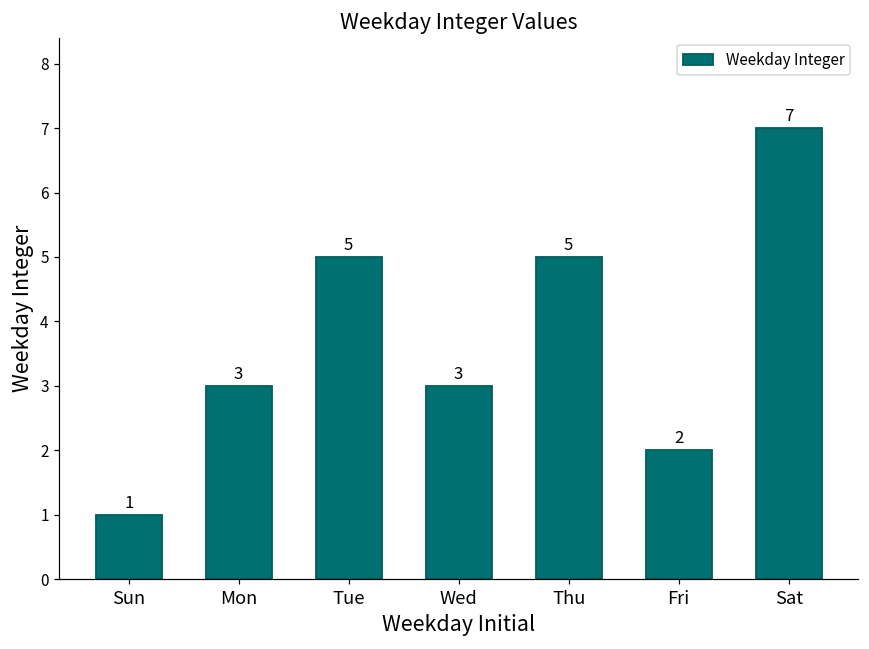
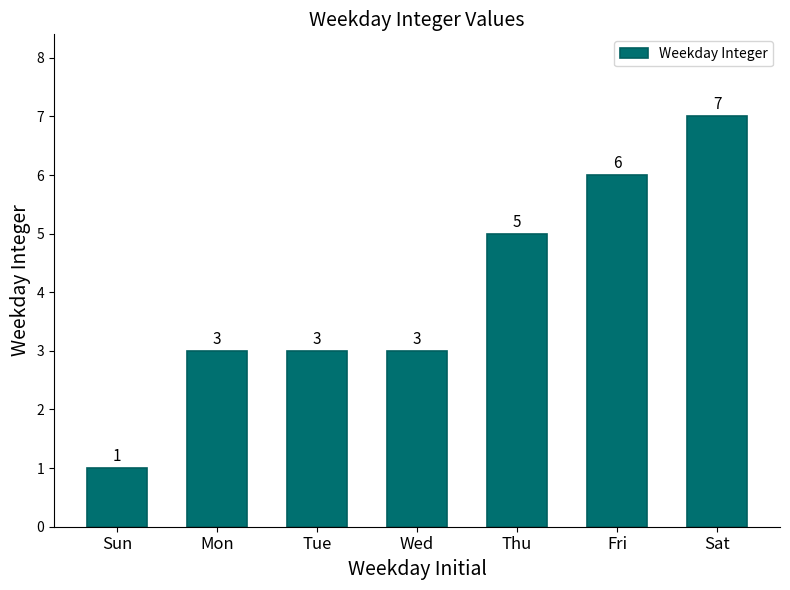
Tue: 5 -> 3
Fri: 2 -> 6
